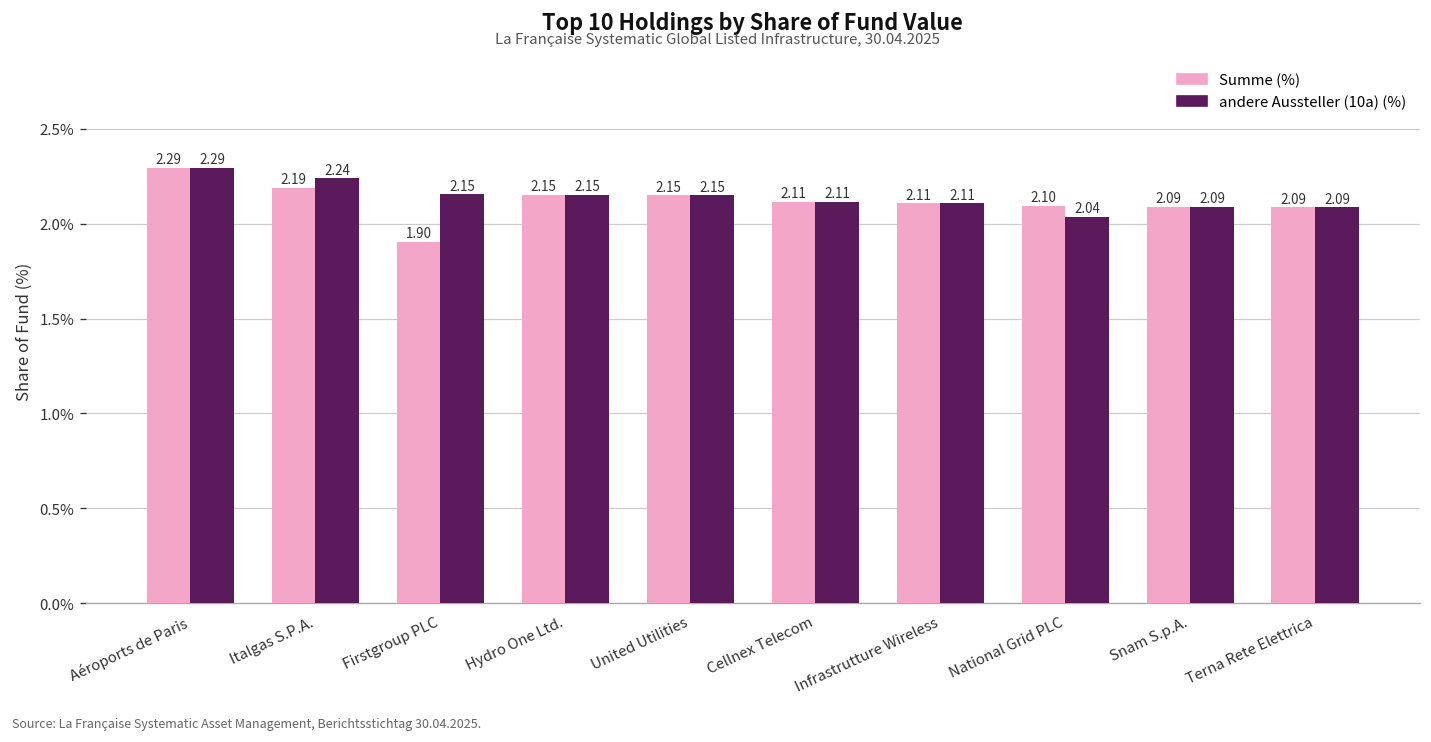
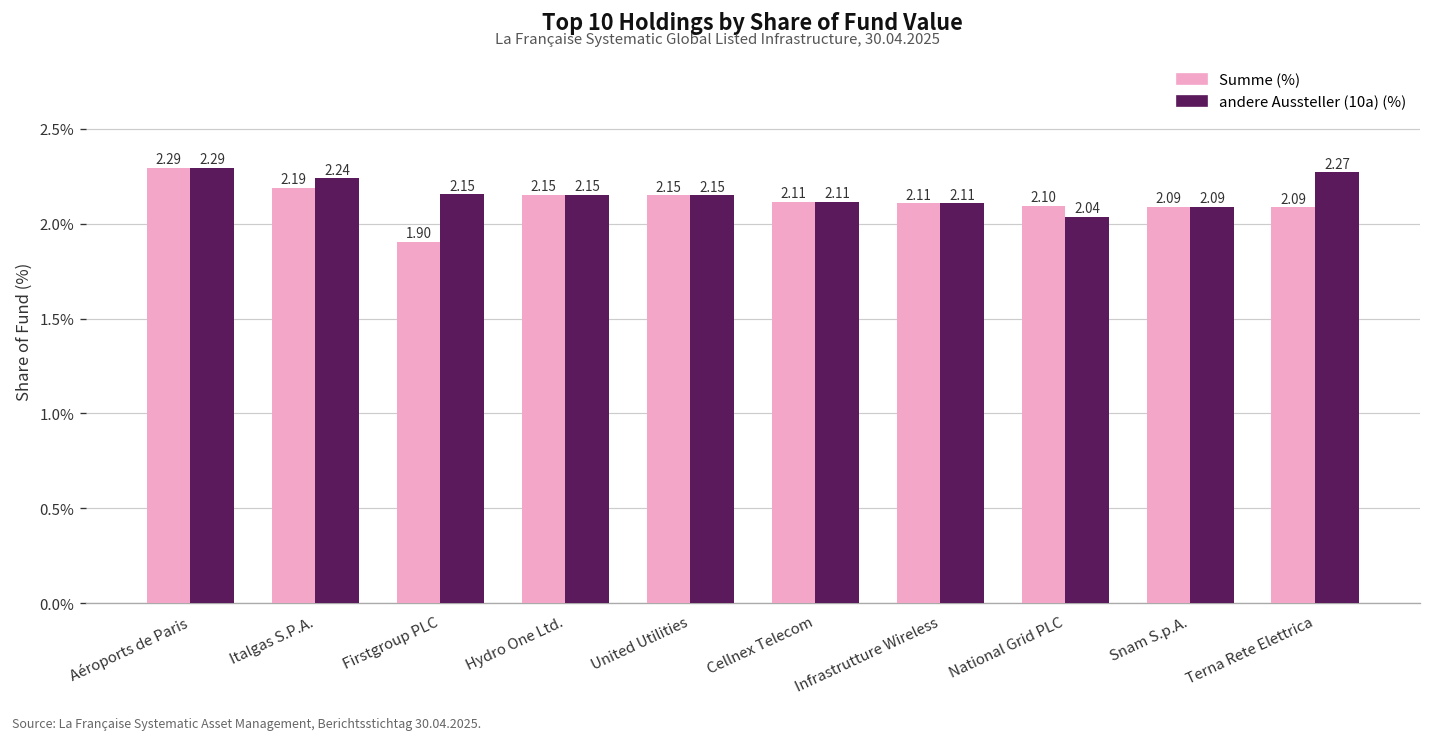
andere Aussteller (10a) (%), Terna Rete Elettrica: 2.09 -> 2.27
